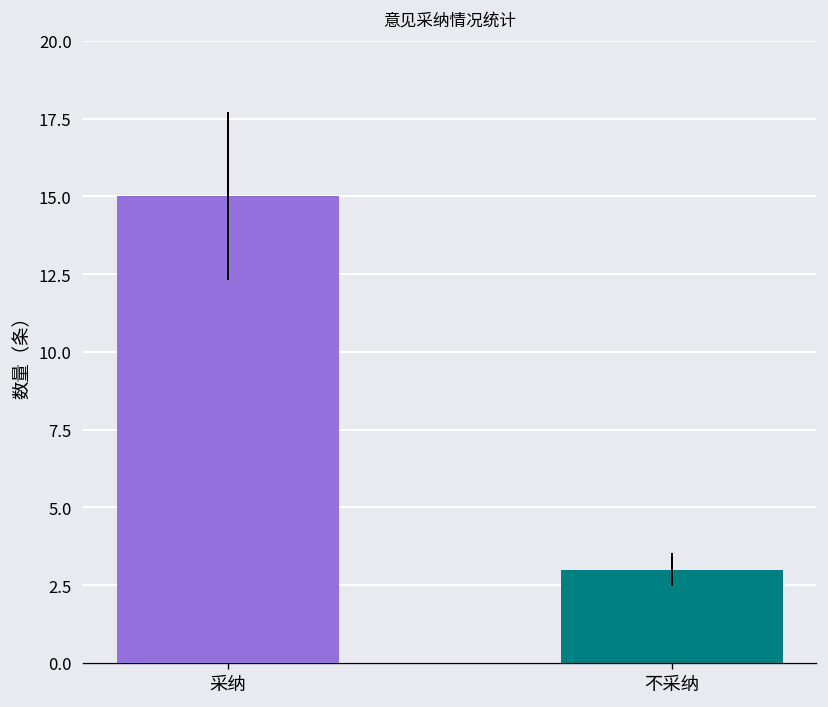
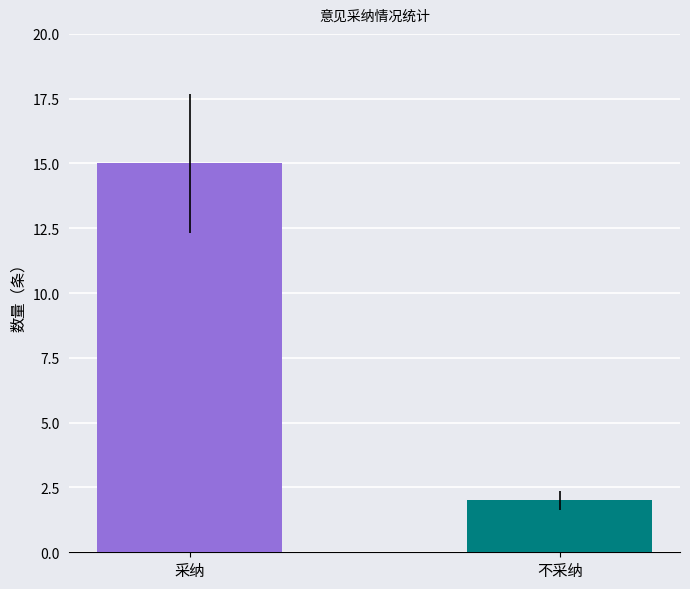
不采纳: 3 -> 2
